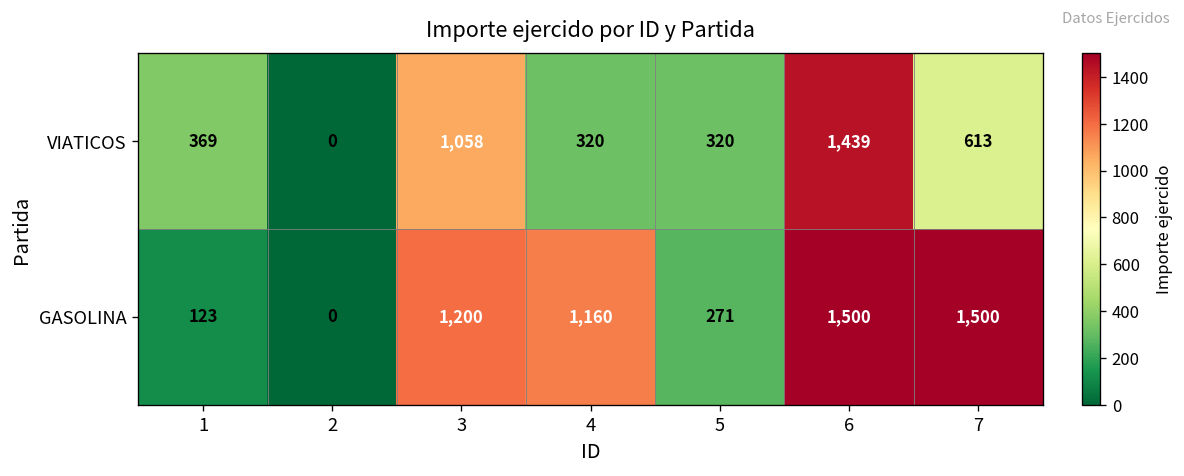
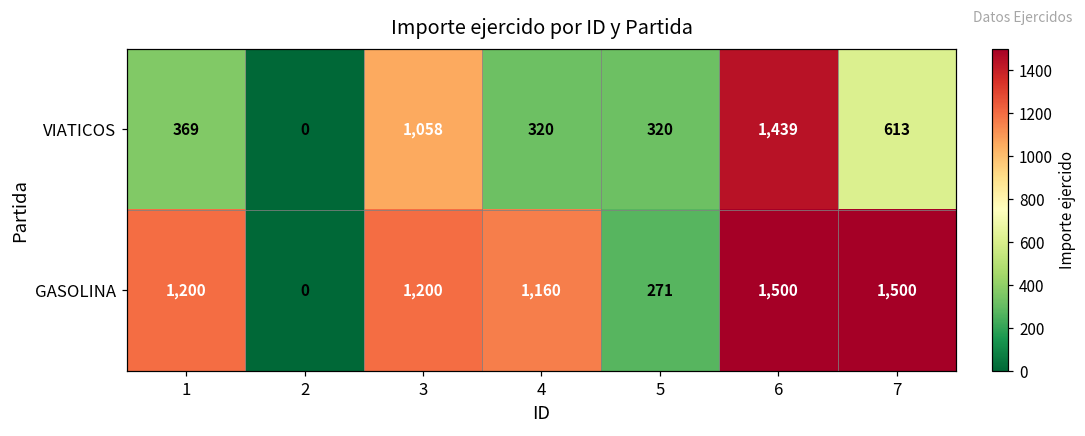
GASOLINA, 1: 123 -> 1,200
